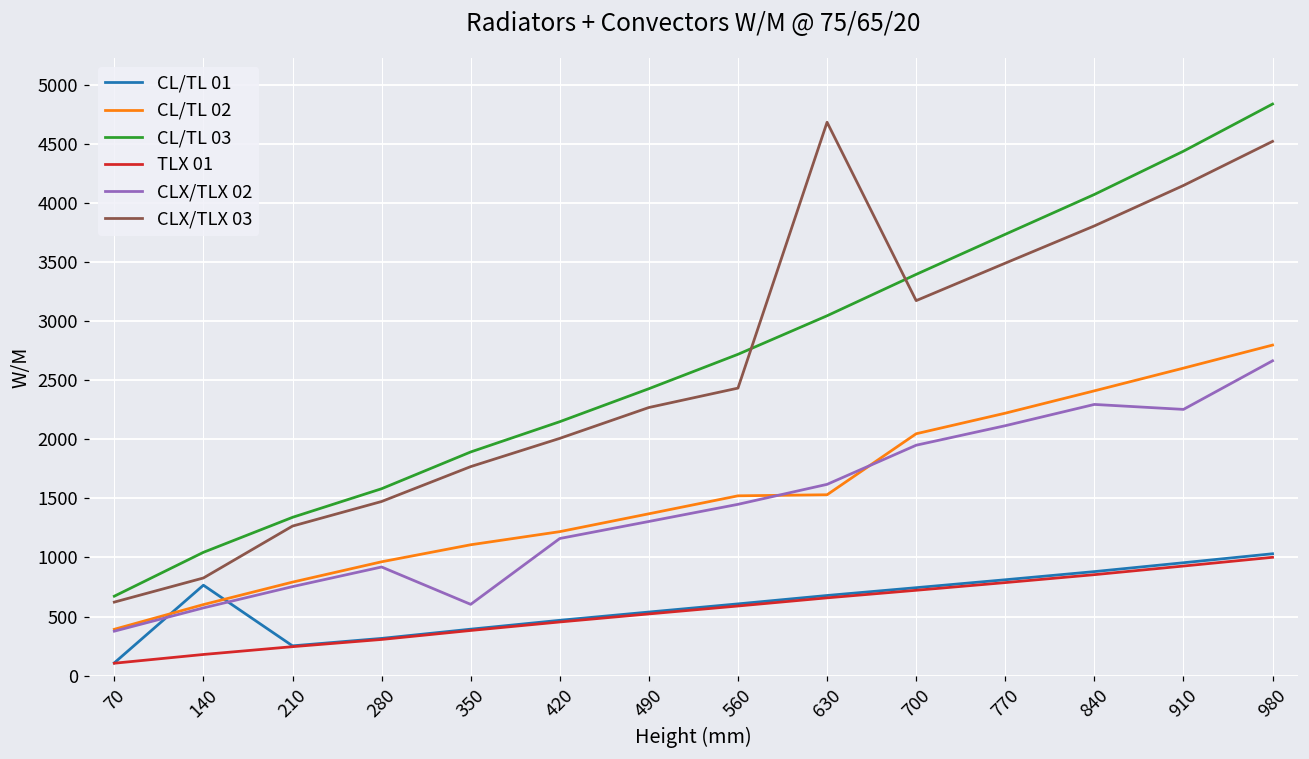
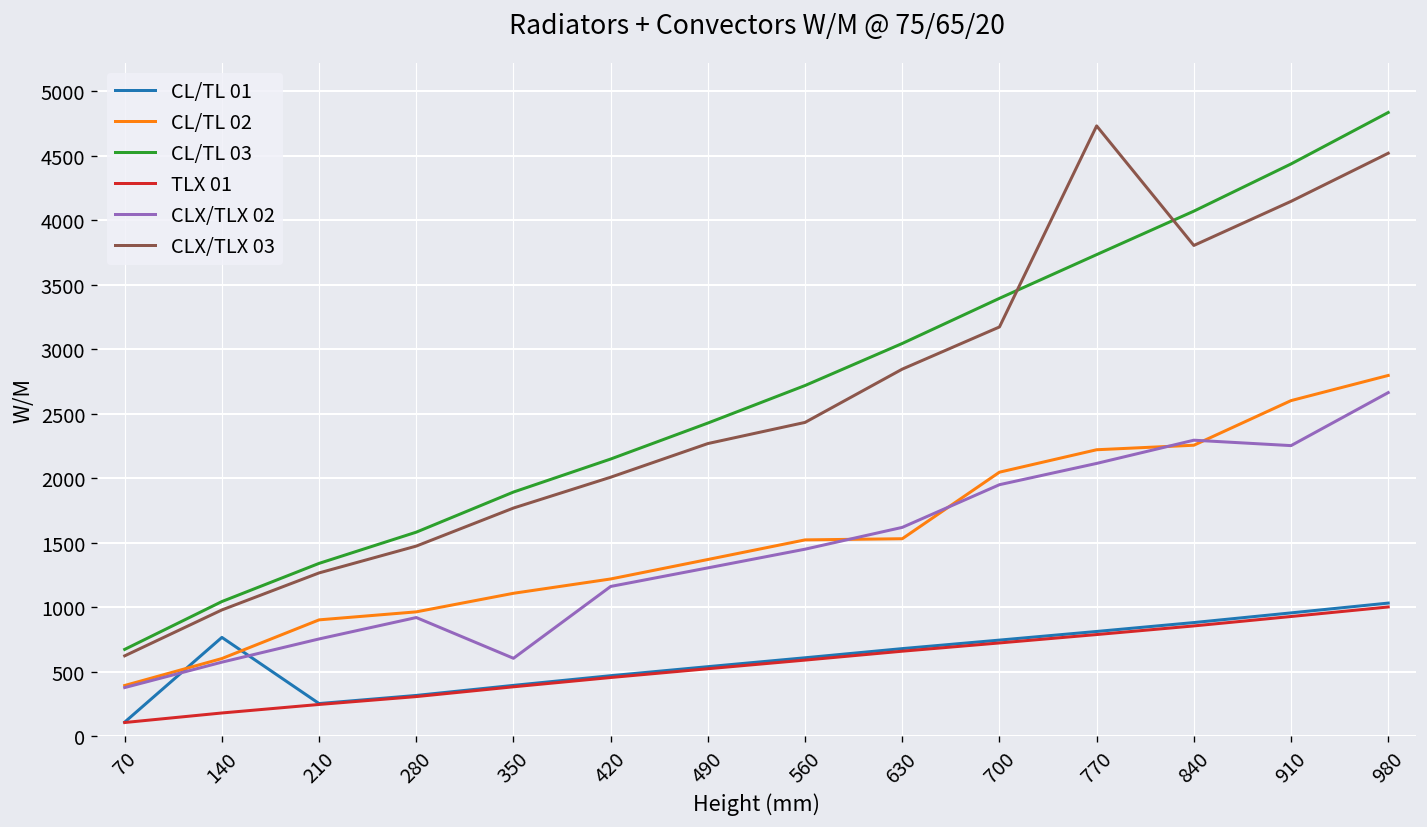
CLX/TLX 03, 140: 830 -> 980
CL/TL 02, 210: 790 -> 900
CLX/TLX 03, 630: 4680 -> 2850
CLX/TLX 03, 770: 3490 -> 4730
CL/TL 02, 840: 2410 -> 2260
